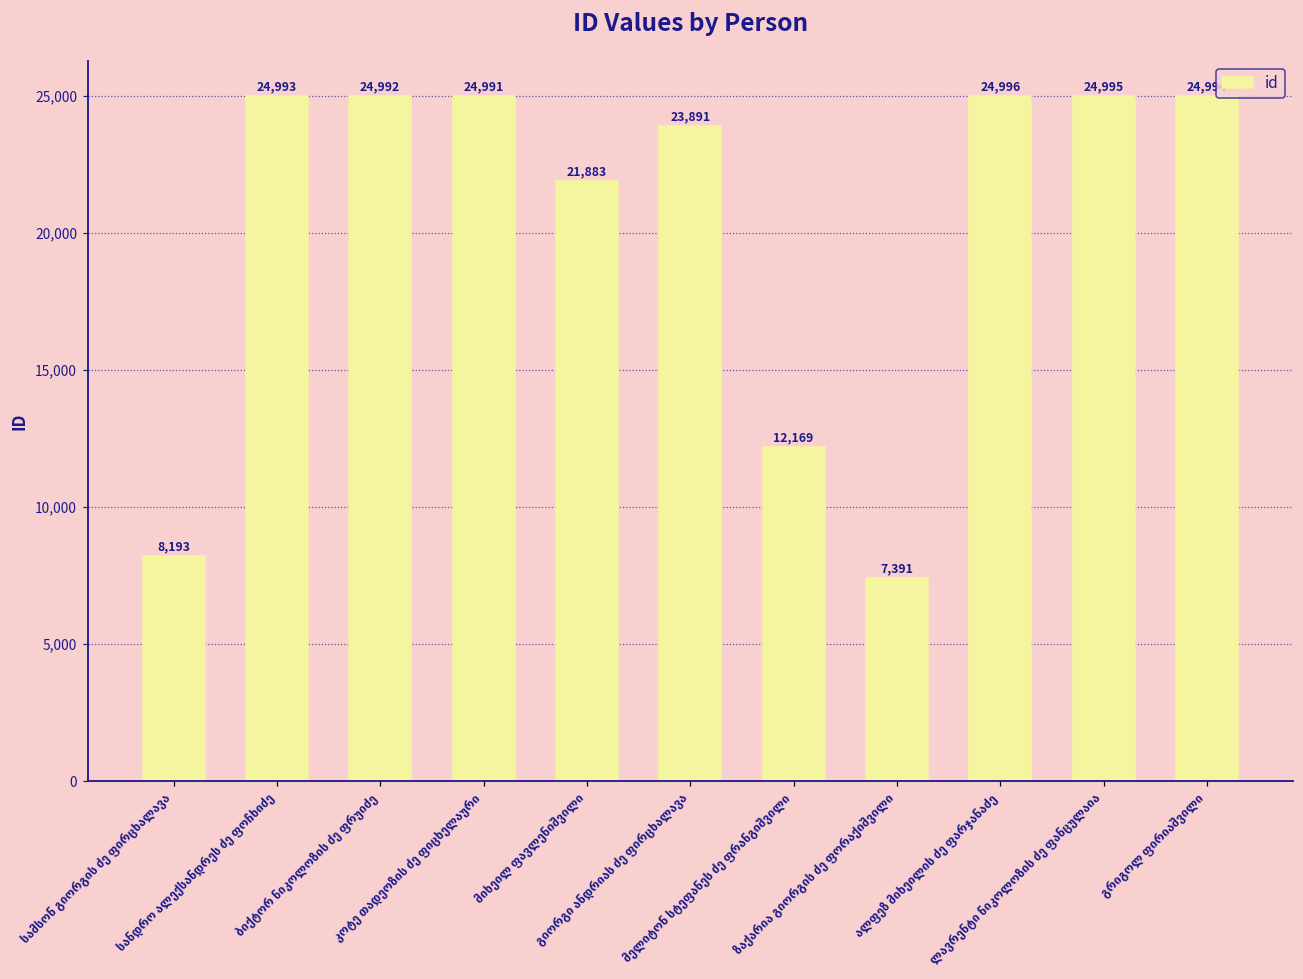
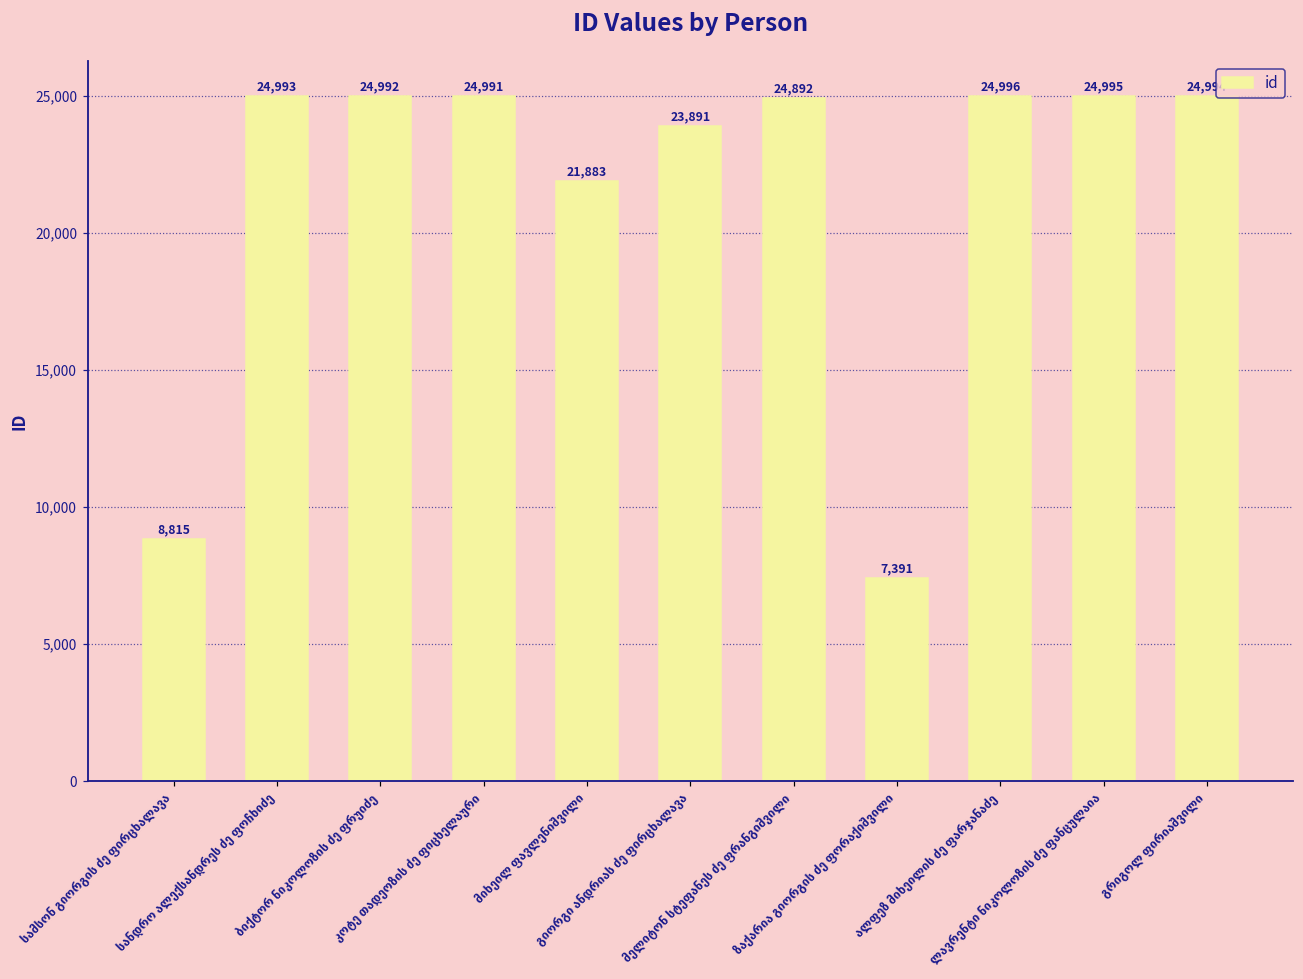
სამსონ გიორგის ძე ფირცხალავა: 8,193 -> 8,815
მელიტონ სტეფანეს ძე ფრანგიშვილი: 12,169 -> 24,892
